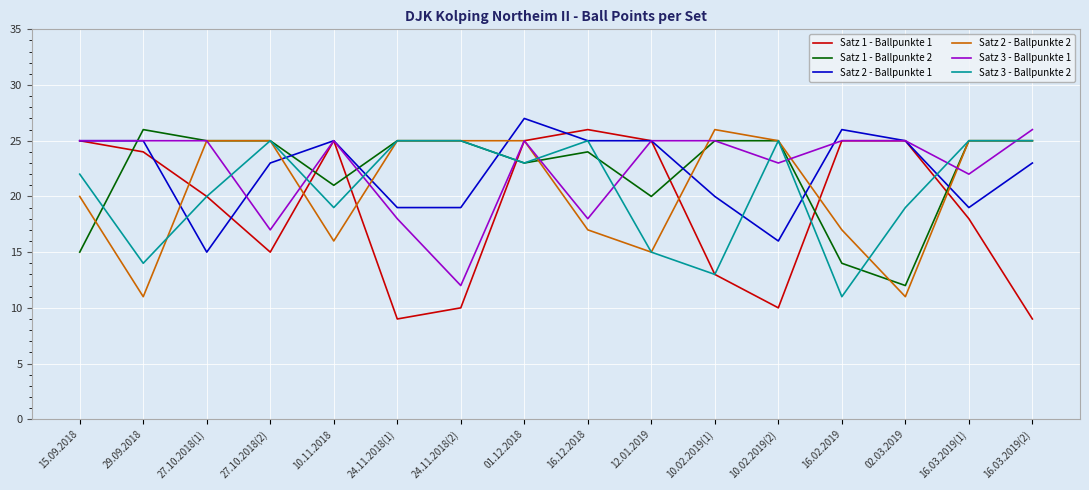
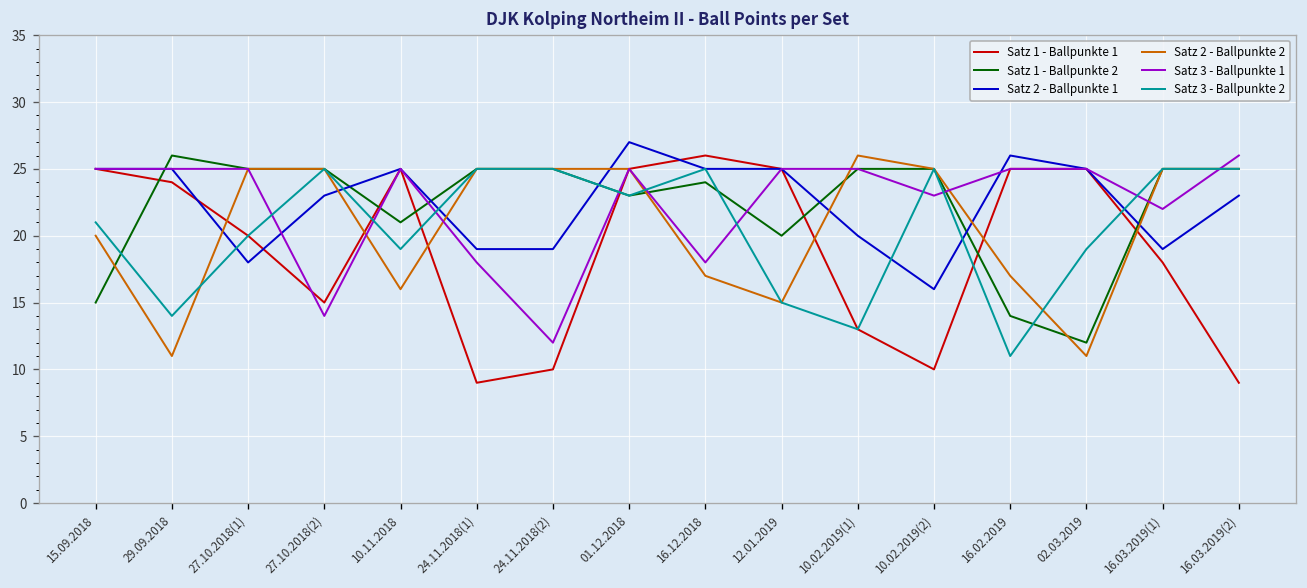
Satz 3 - Ballpunkte 2, 15.09.2018: 22 -> 21
Satz 2 - Ballpunkte 1, 27.10.2018(1): 15 -> 18
Satz 3 - Ballpunkte 1, 27.10.2018(2): 17 -> 14
